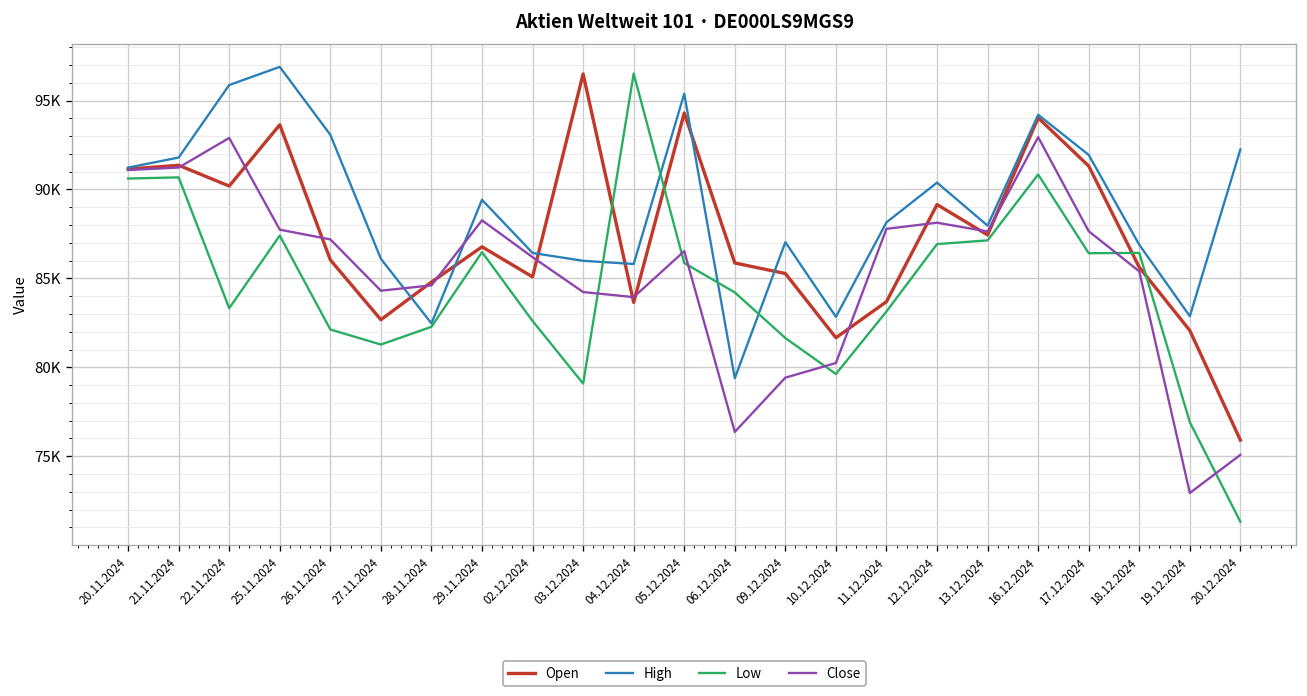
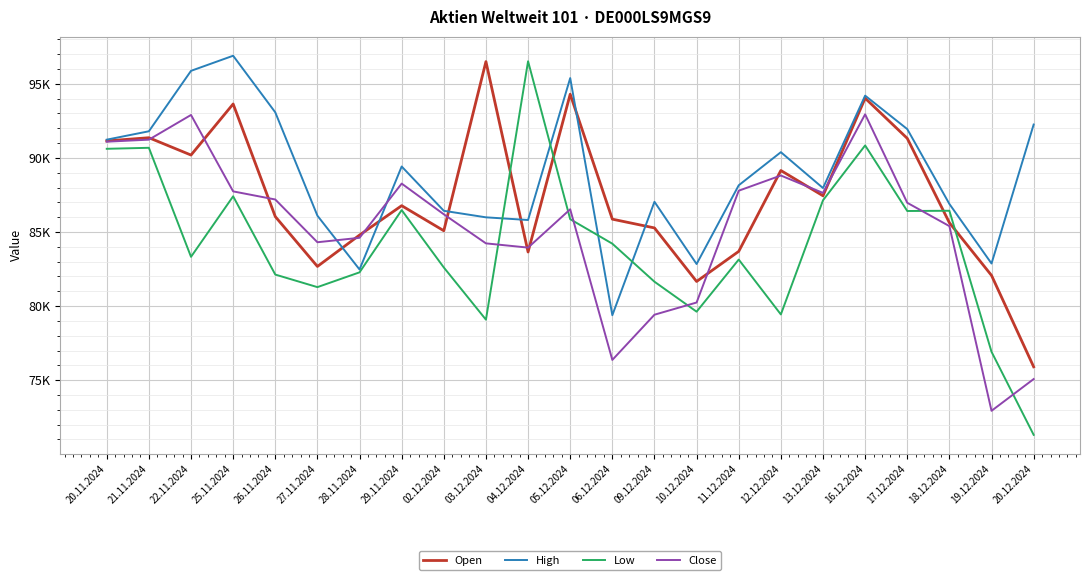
Low, 12.12.2024: 86900 -> 79400
Close, 12.12.2024: 88100 -> 88800
Close, 17.12.2024: 87700 -> 87000
